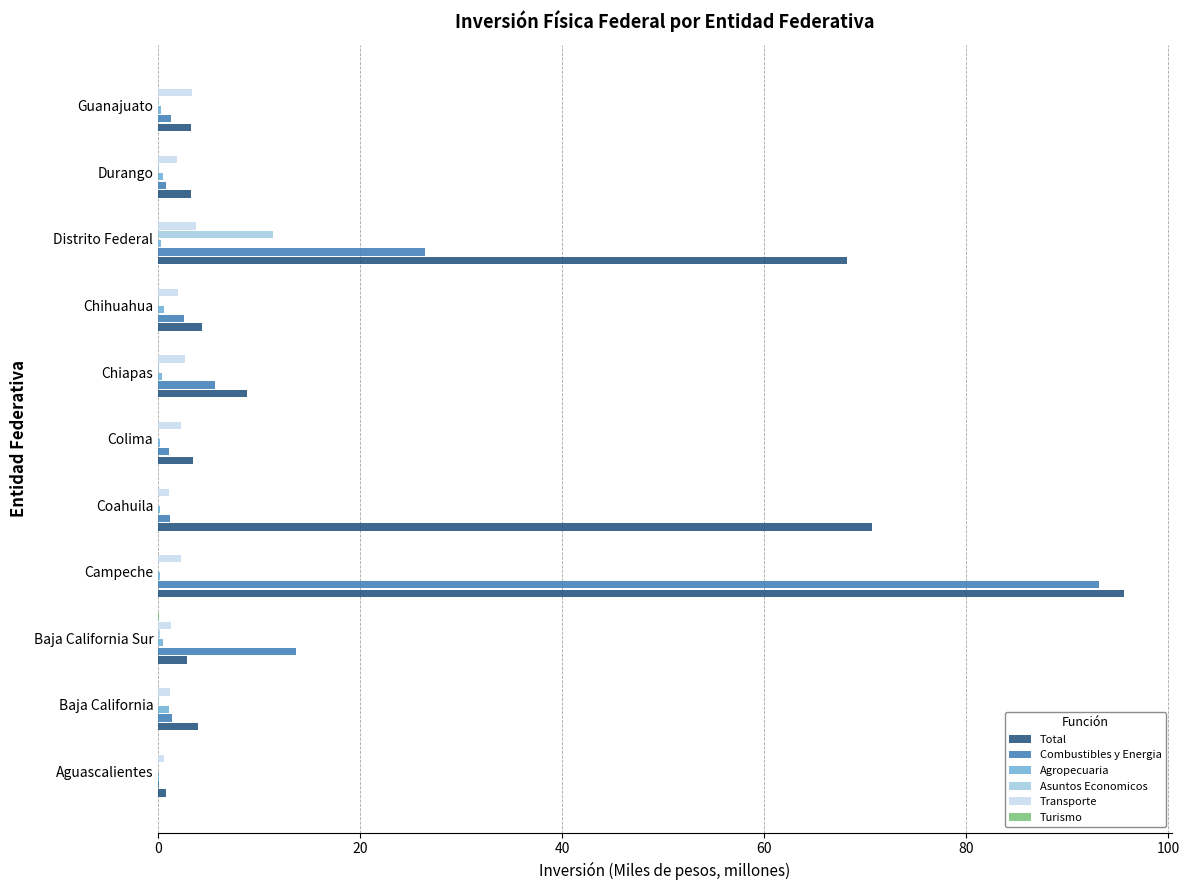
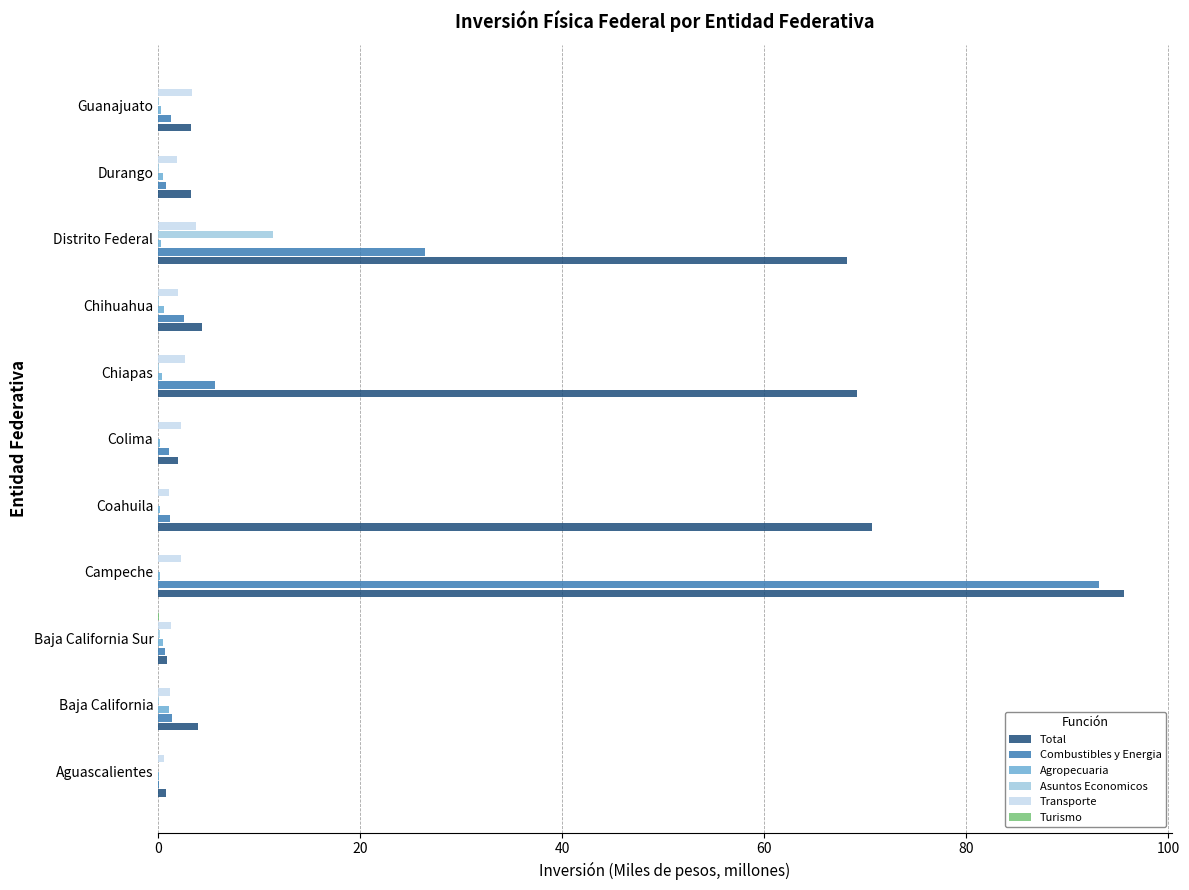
Total, Chiapas: 8.8 -> 69.2
Total, Colima: 3.5 -> 2.0
Combustibles y Energia, Baja California Sur: 13.7 -> 0.7
Total, Baja California Sur: 2.8 -> 0.9
